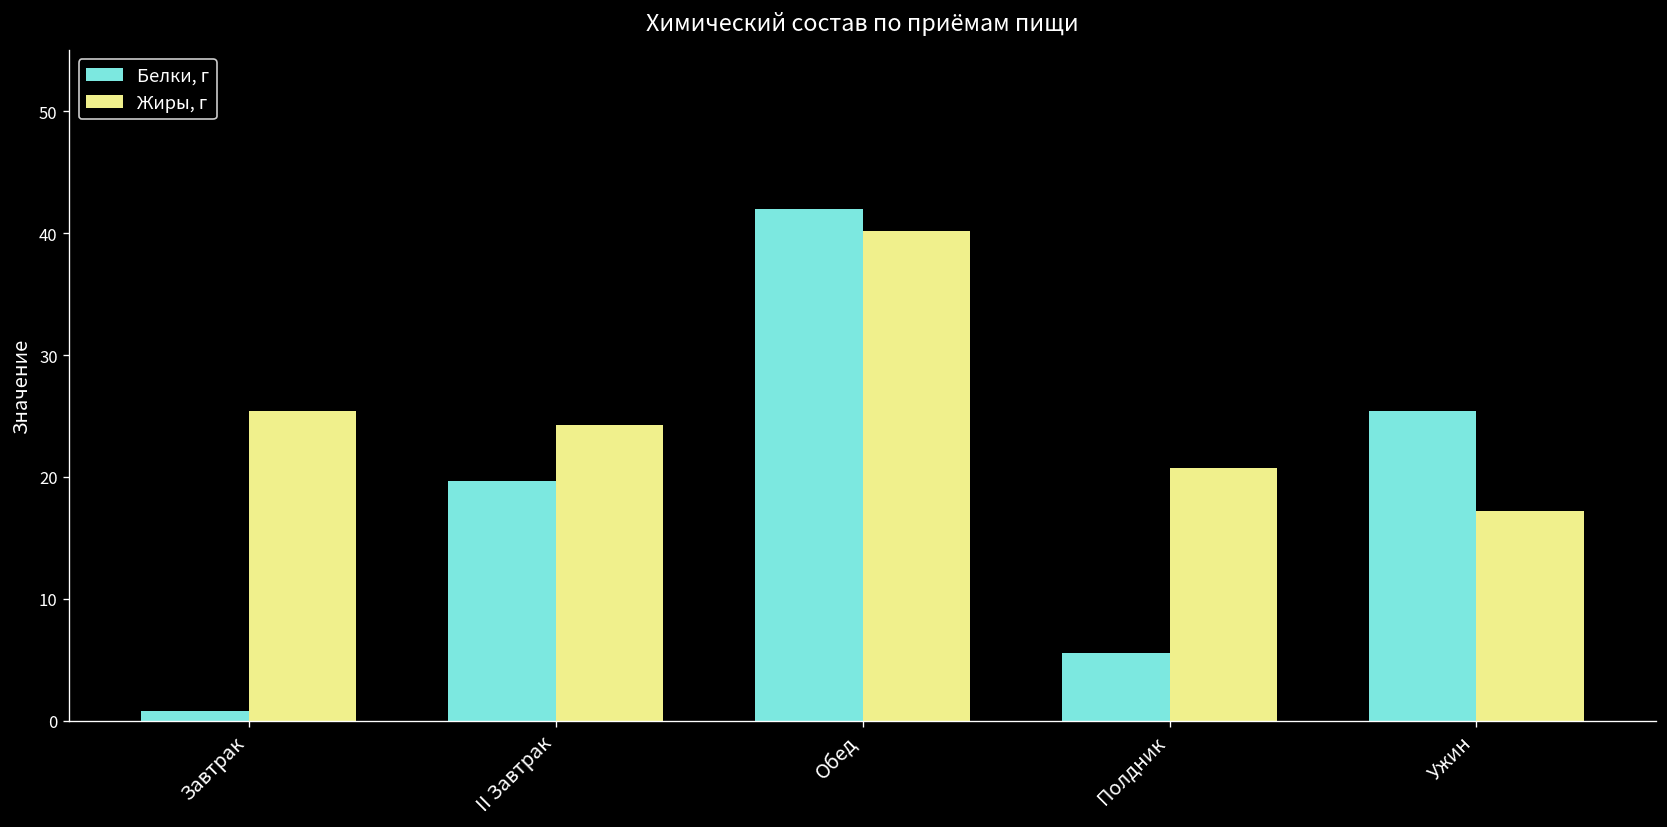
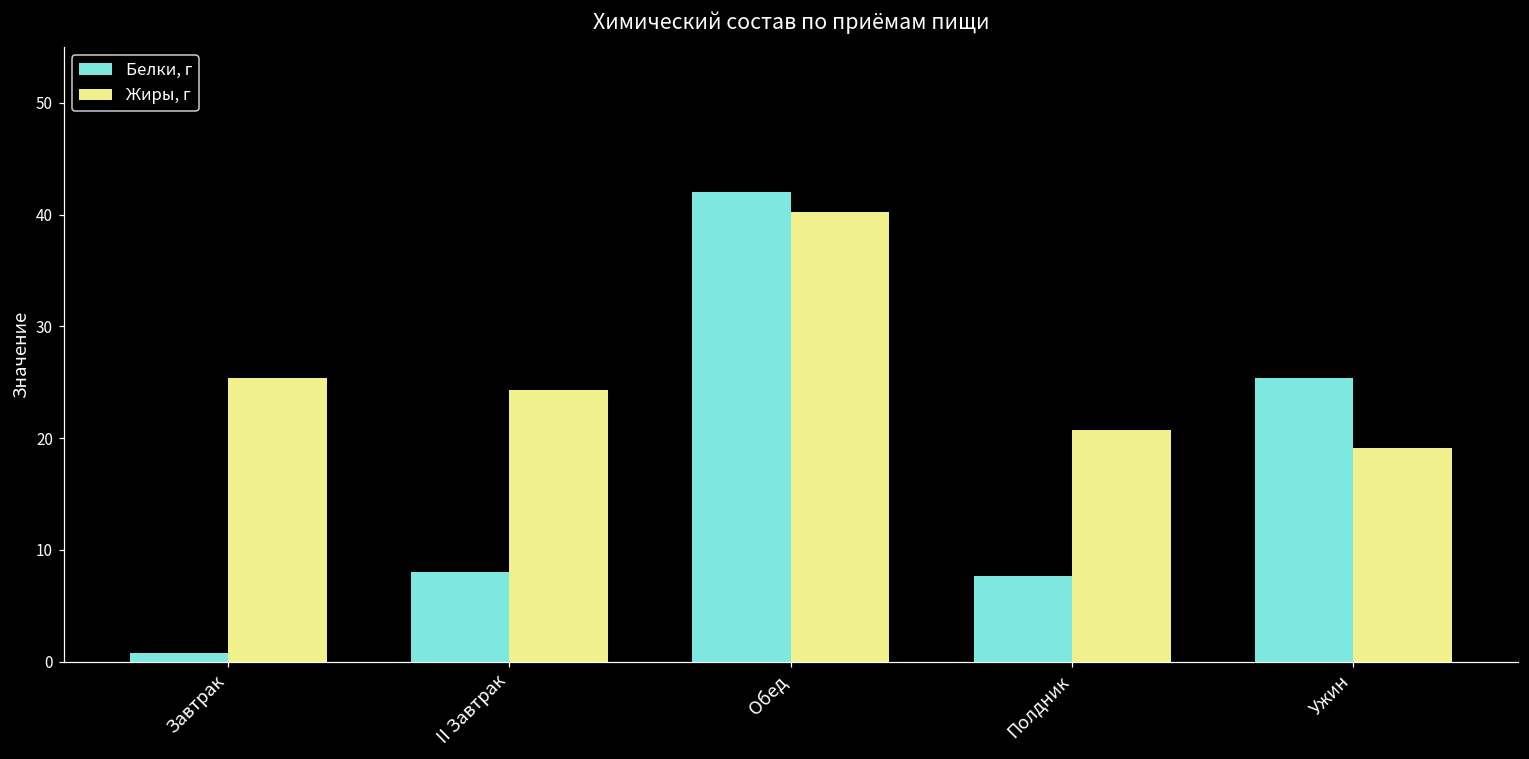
Белки, г, II Завтрак: 19.7 -> 8.0
Белки, г, Полдник: 5.6 -> 7.7
Жиры, г, Ужин: 17.2 -> 19.1
